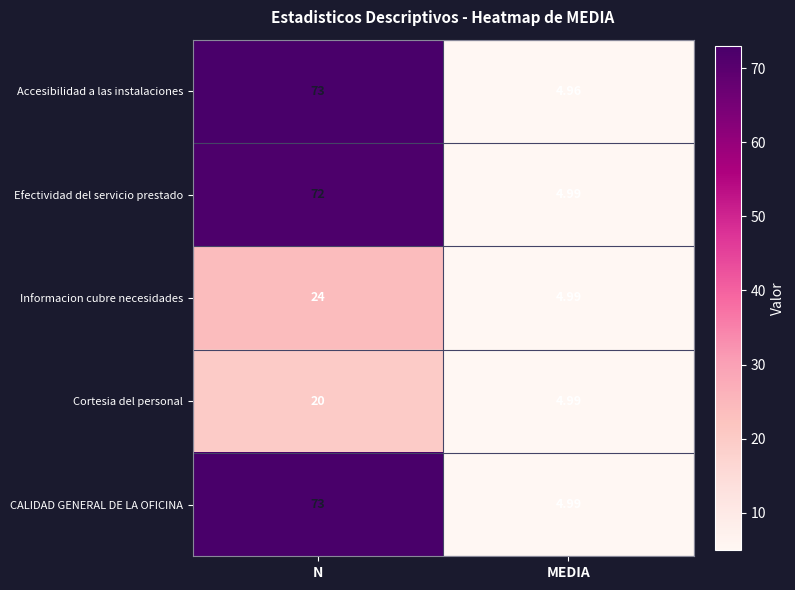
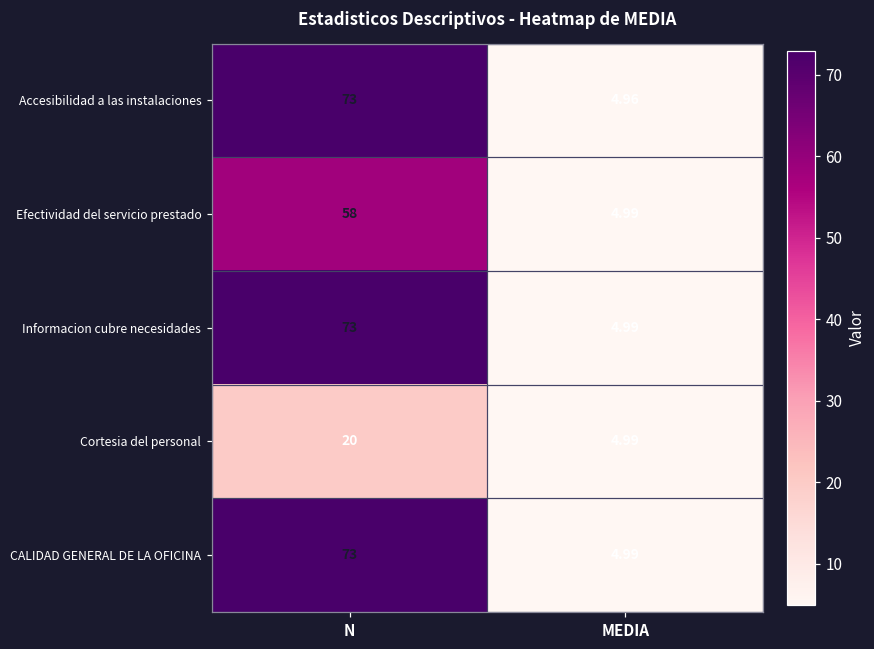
Efectividad del servicio prestado, N: 72 -> 58
Informacion cubre necesidades, N: 24 -> 73
